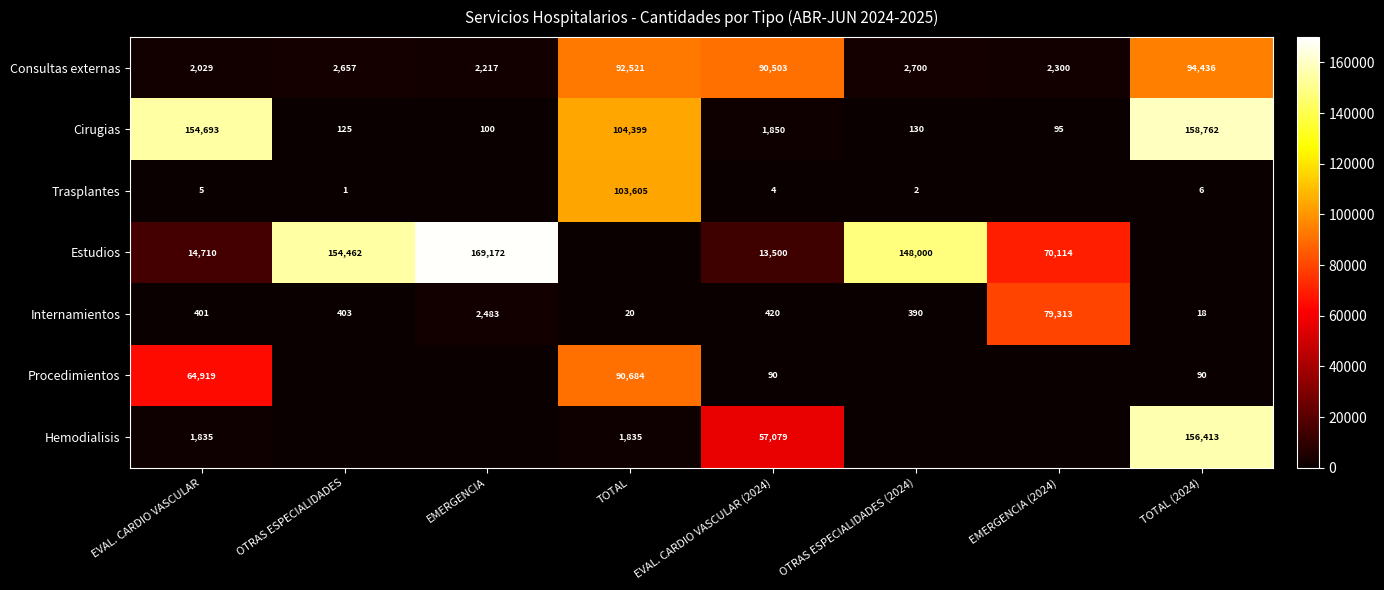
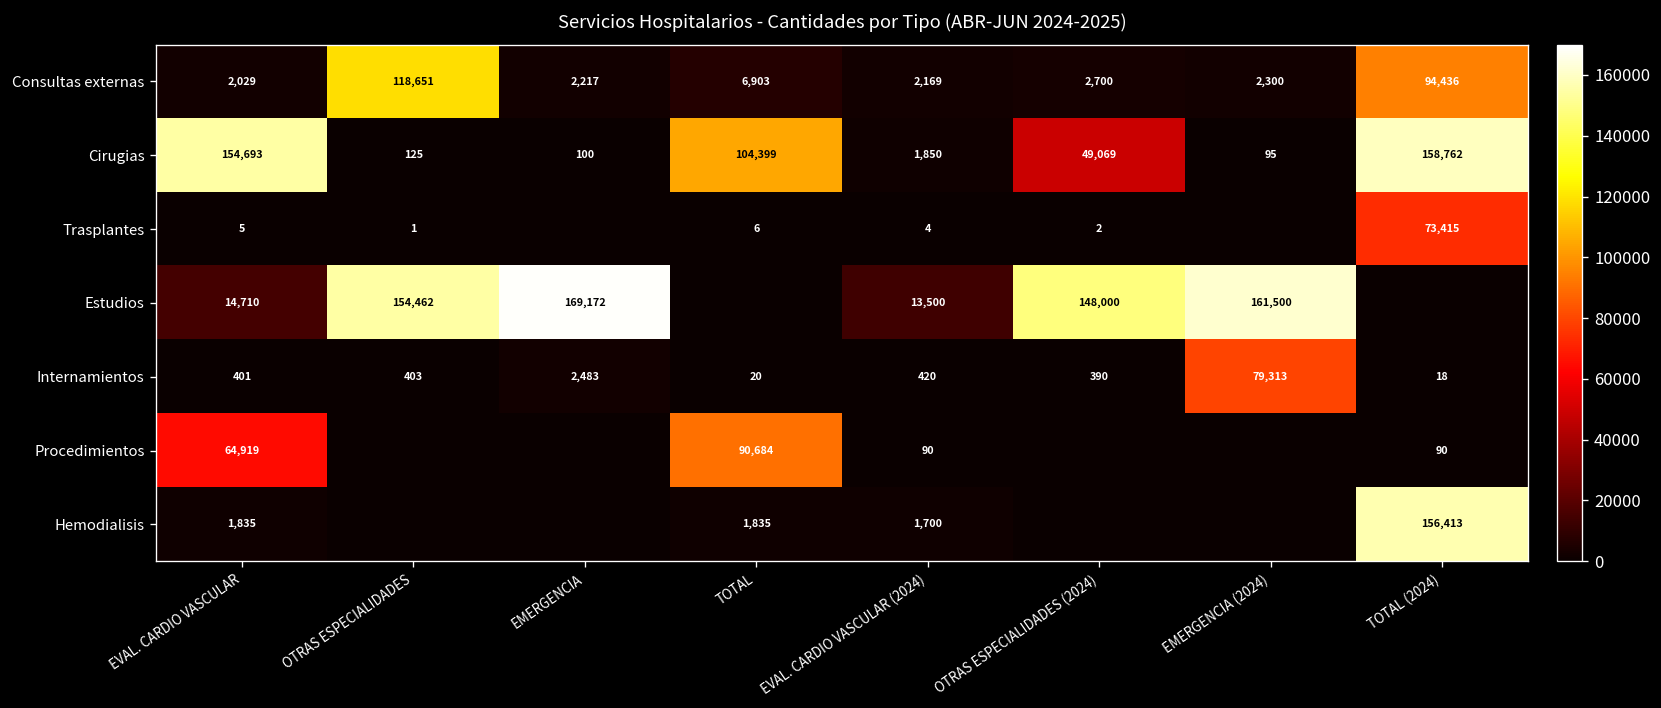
Consultas externas, OTRAS ESPECIALIDADES: 2,657 -> 118,651
Consultas externas, TOTAL: 92,521 -> 6,903
Consultas externas, EVAL. CARDIO VASCULAR (2024): 90,503 -> 2,169
Cirugias, OTRAS ESPECIALIDADES (2024): 130 -> 49,069
Trasplantes, TOTAL: 103,605 -> 6
Trasplantes, TOTAL (2024): 6 -> 73,415
Estudios, EMERGENCIA (2024): 70,114 -> 161,500
Hemodialisis, EVAL. CARDIO VASCULAR (2024): 57,079 -> 1,700
